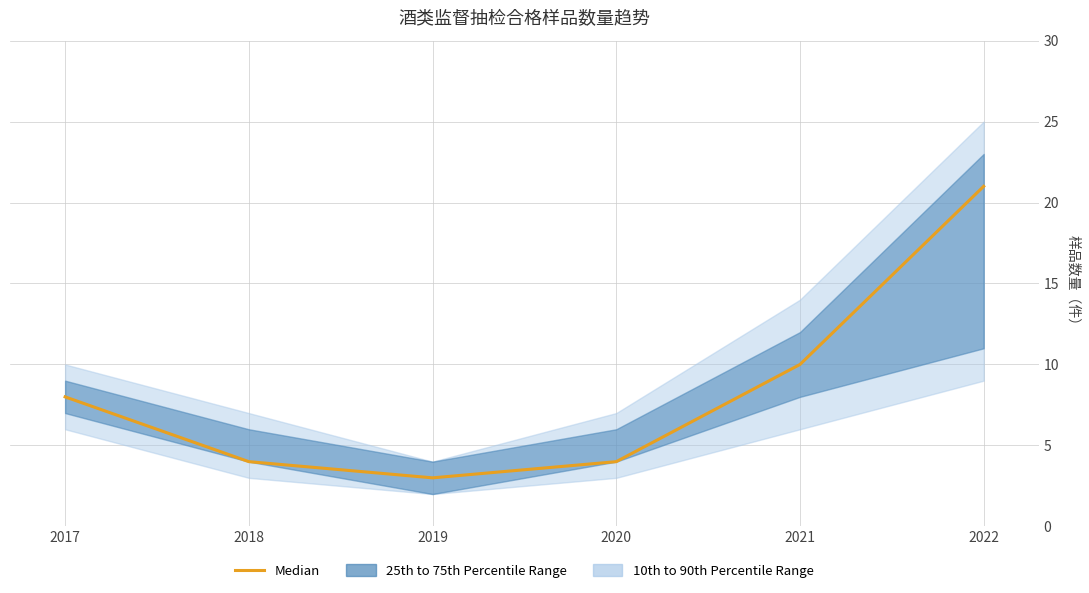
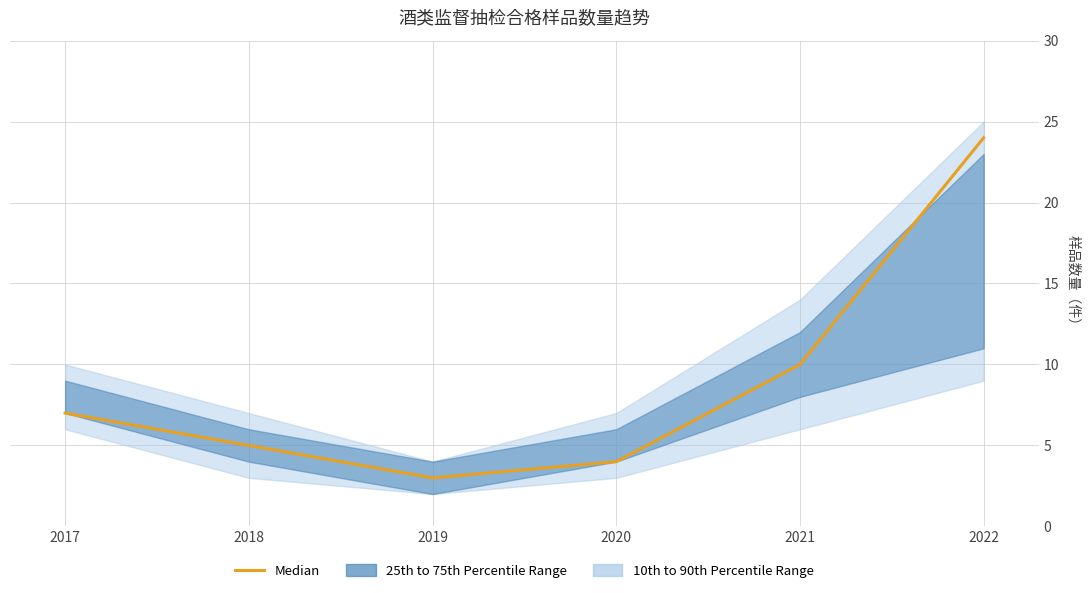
Median, 2017: 8 -> 7
Median, 2018: 4 -> 5
Median, 2022: 21 -> 24
